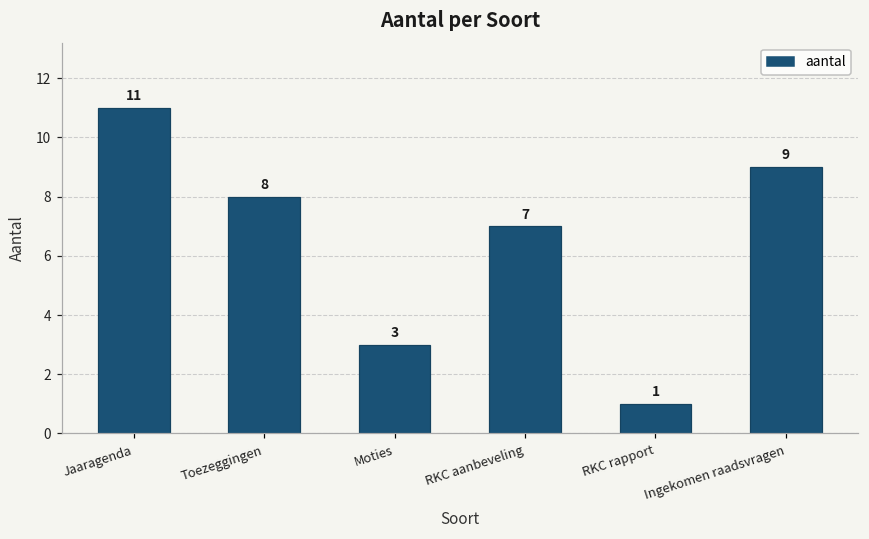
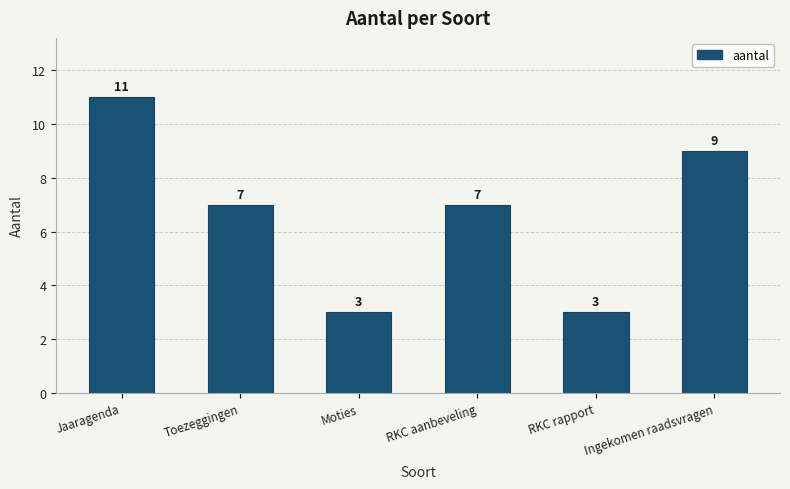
Toezeggingen: 8 -> 7
RKC rapport: 1 -> 3
